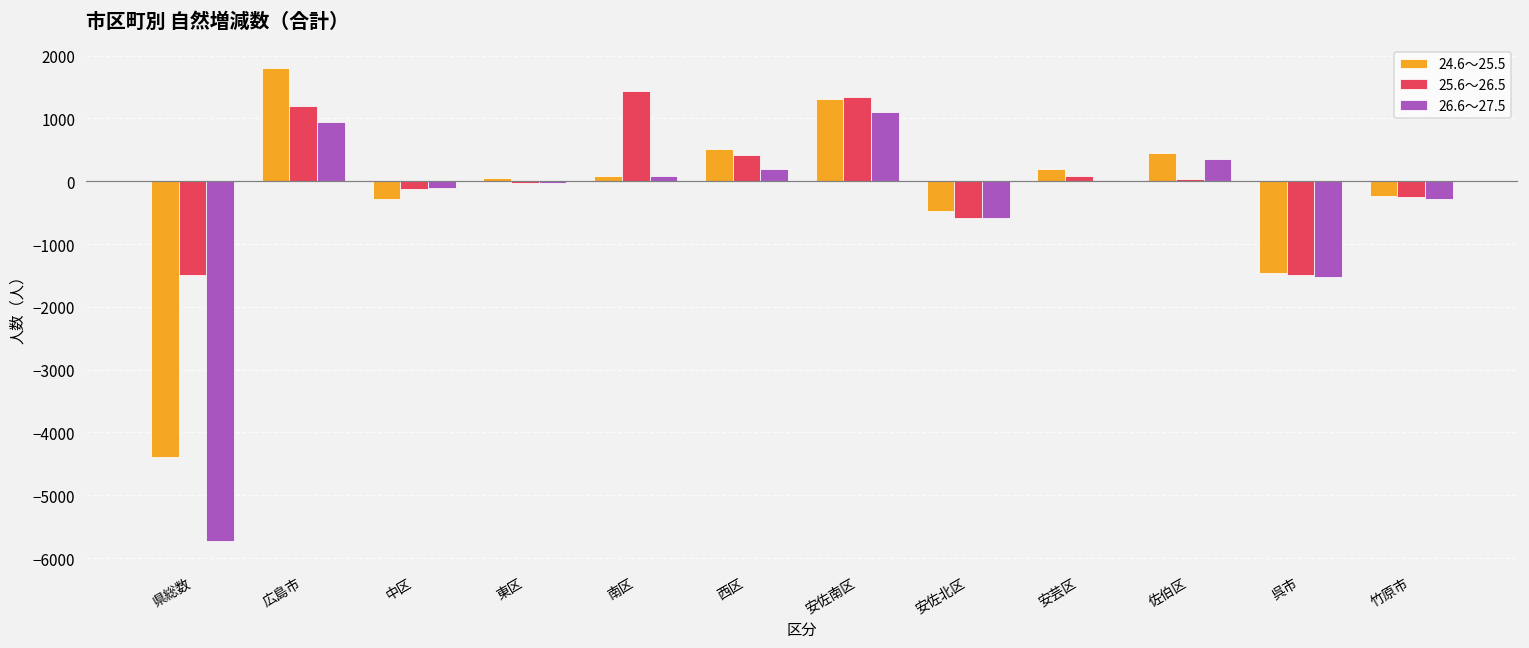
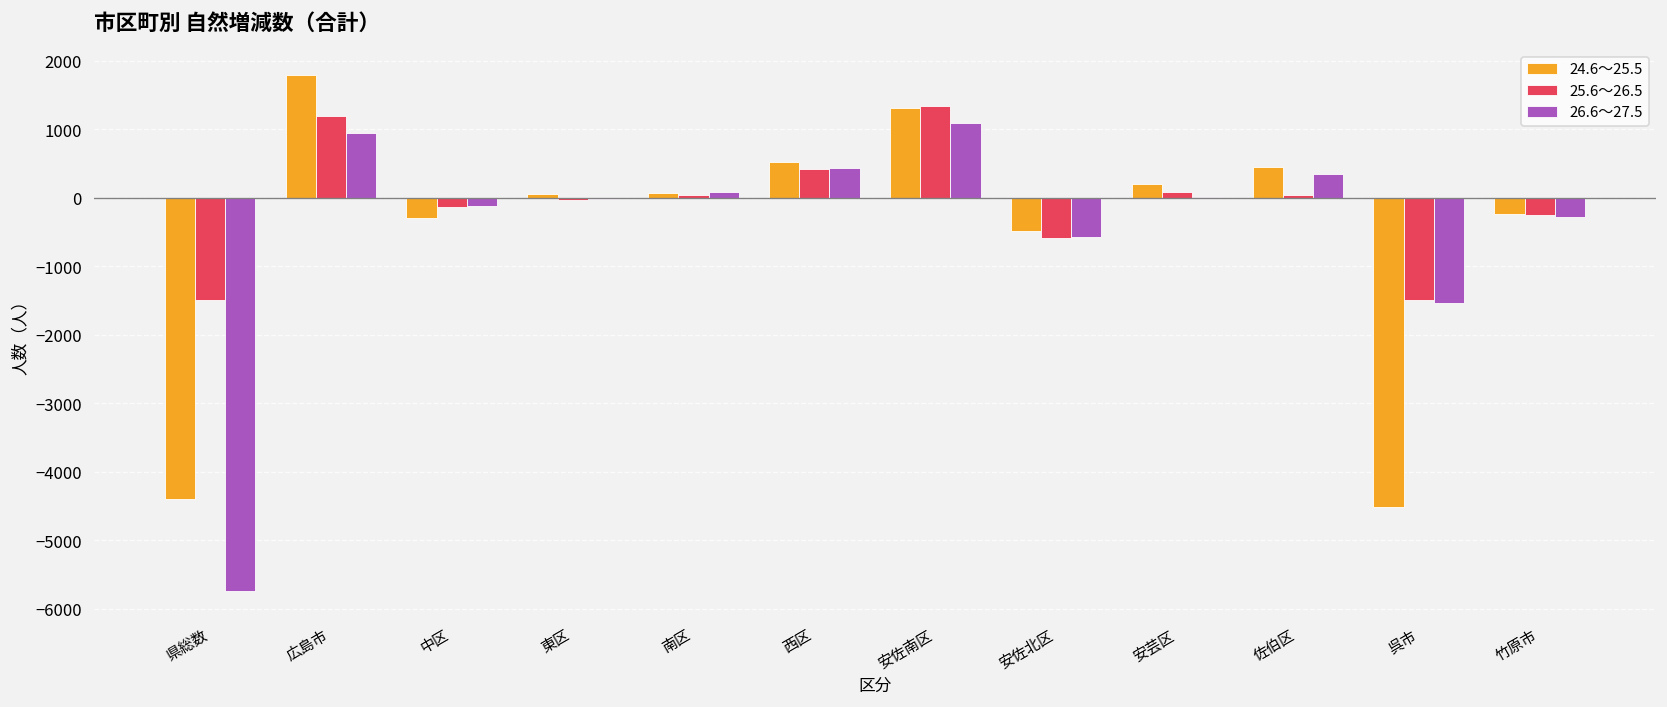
25.6～26.5, 南区: 1400 -> 0
26.6～27.5, 西区: 200 -> 400
24.6～25.5, 呉市: -1500 -> -4500
